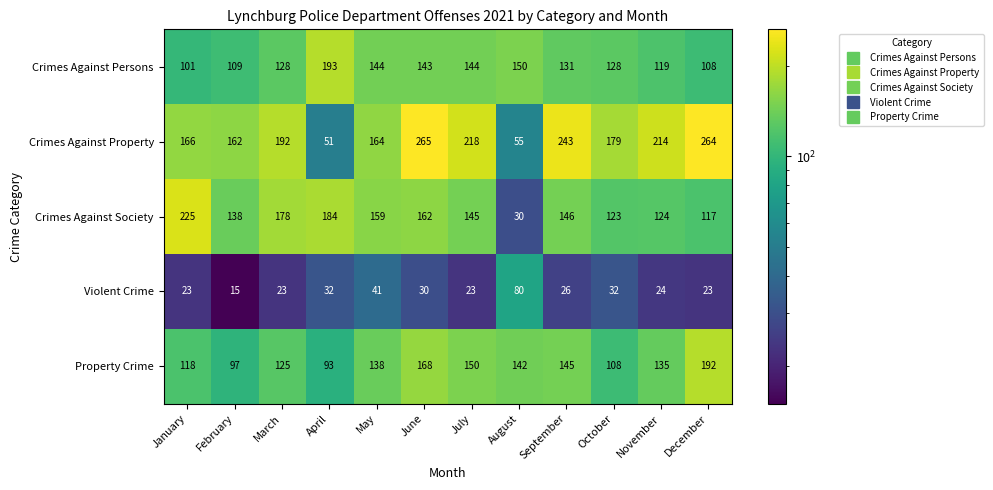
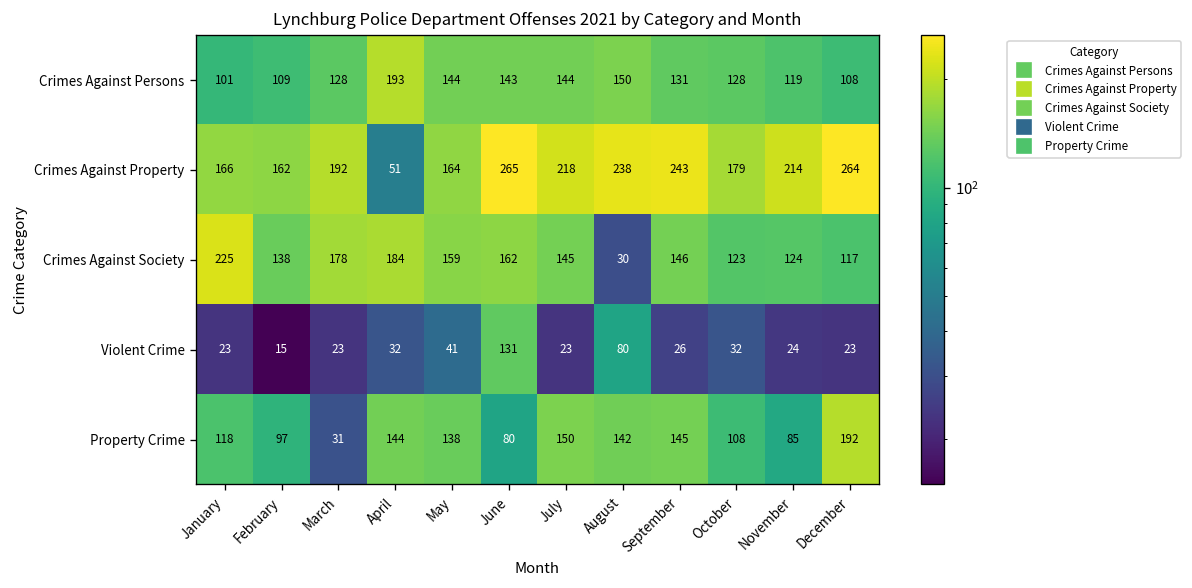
Crimes Against Property, August: 55 -> 238
Violent Crime, June: 30 -> 131
Property Crime, March: 125 -> 31
Property Crime, April: 93 -> 144
Property Crime, June: 168 -> 80
Property Crime, November: 135 -> 85
